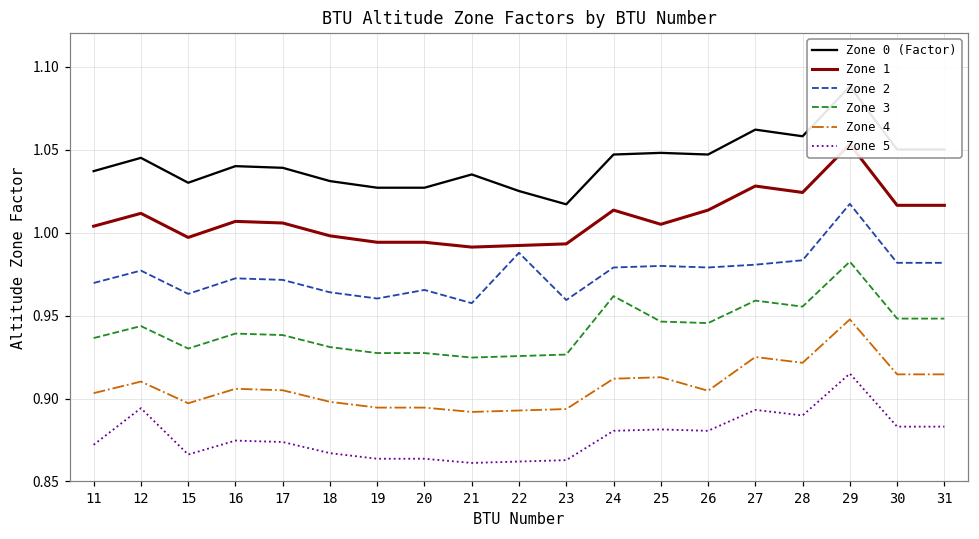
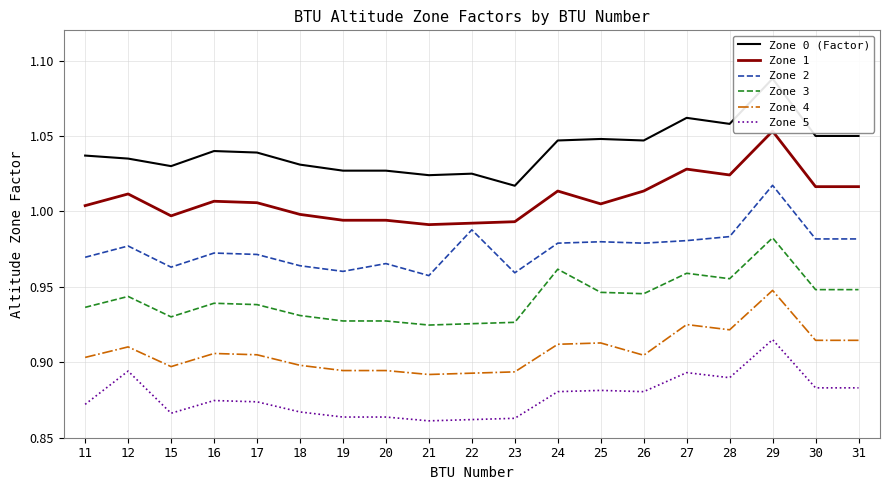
Zone 0 (Factor), 12: 1.045 -> 1.035
Zone 0 (Factor), 21: 1.035 -> 1.024
